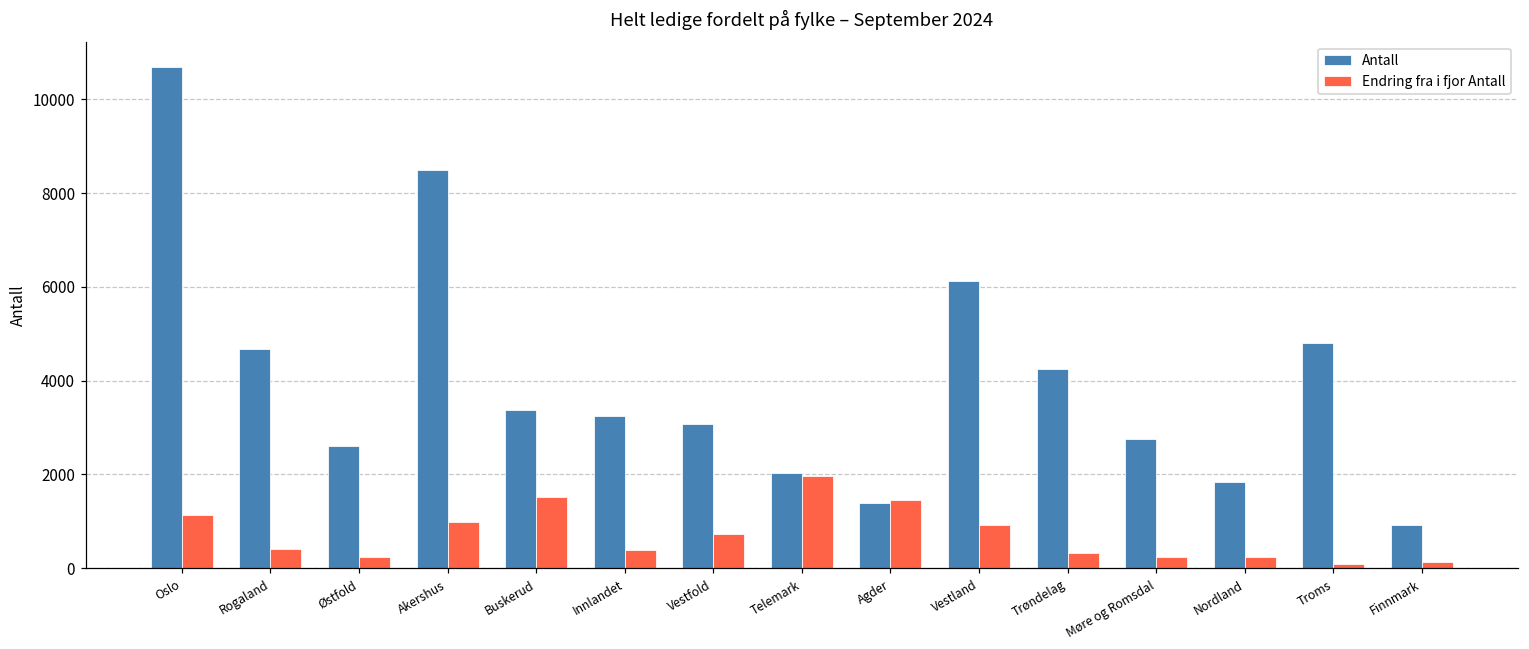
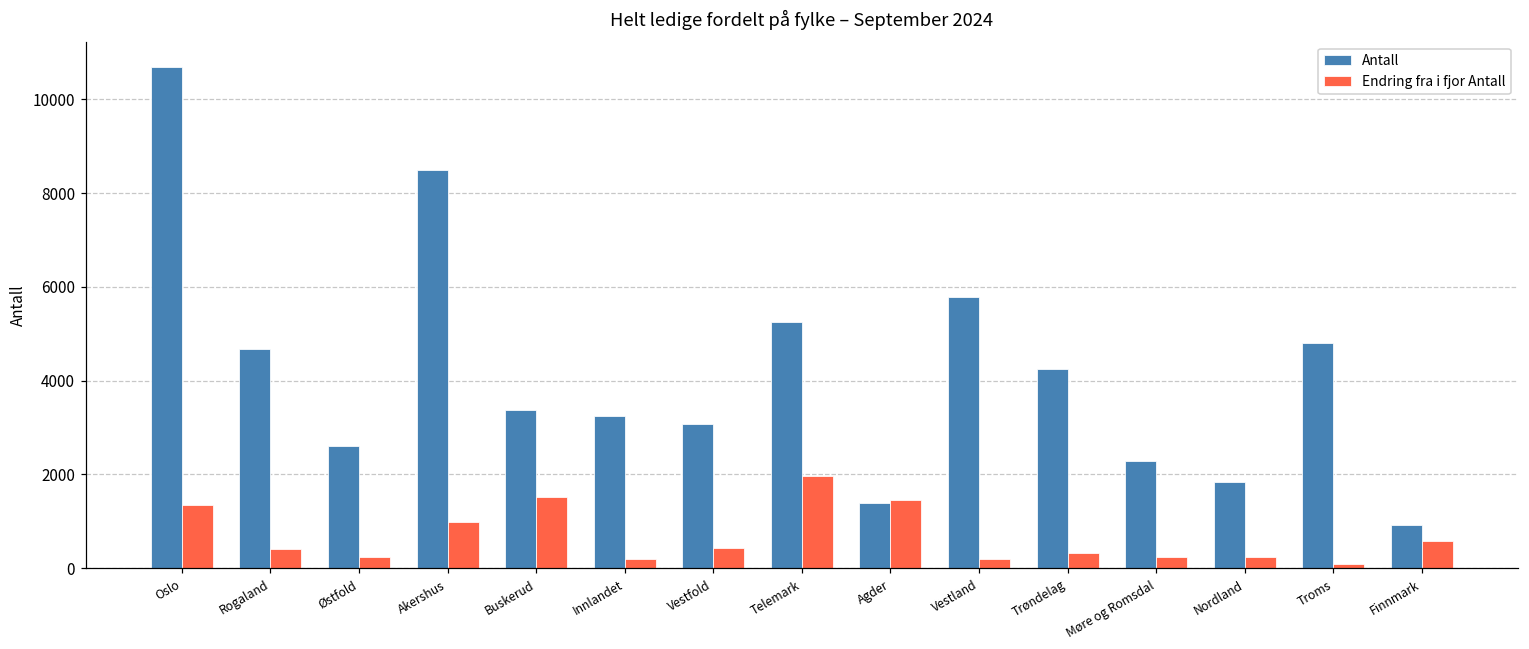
Endring fra i fjor Antall, Oslo: 1100 -> 1300
Endring fra i fjor Antall, Innlandet: 400 -> 200
Endring fra i fjor Antall, Vestfold: 700 -> 400
Antall, Telemark: 2000 -> 5300
Antall, Vestland: 6100 -> 5800
Endring fra i fjor Antall, Vestland: 900 -> 200
Antall, Møre og Romsdal: 2700 -> 2300
Endring fra i fjor Antall, Finnmark: 100 -> 600
